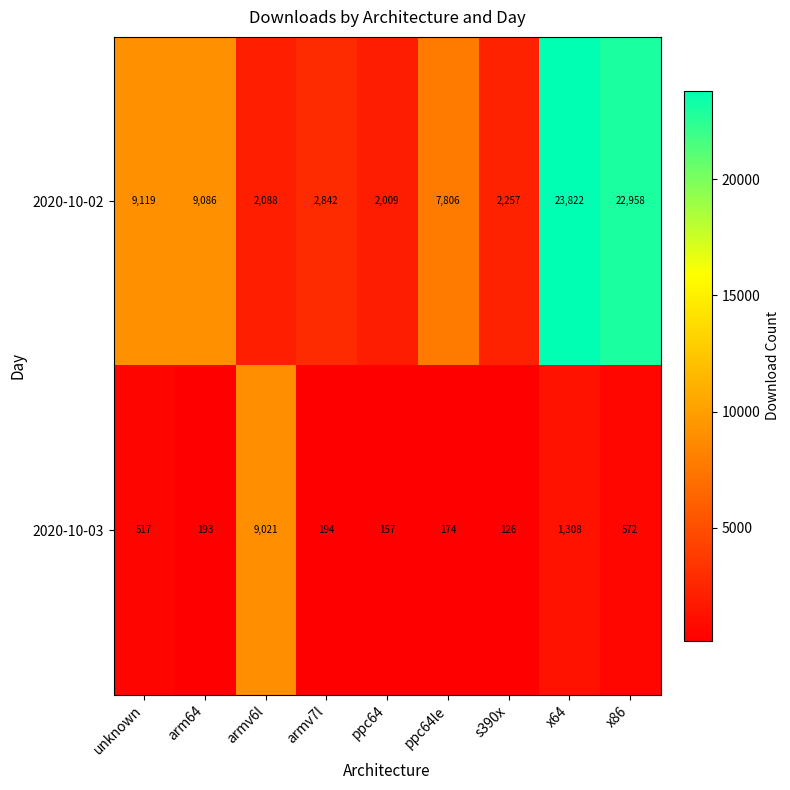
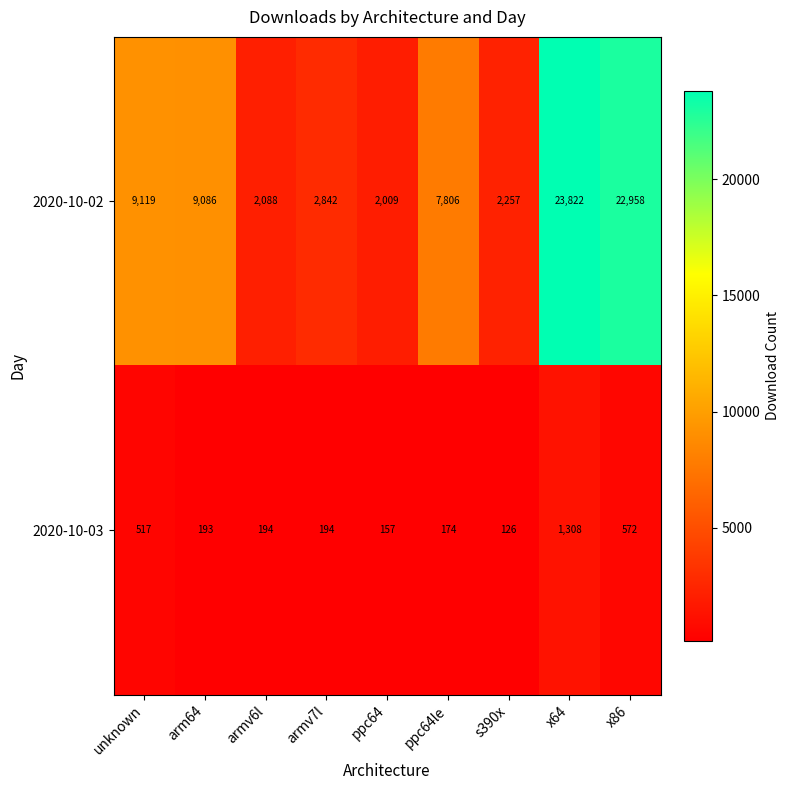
2020-10-03, armv6l: 9,021 -> 194
